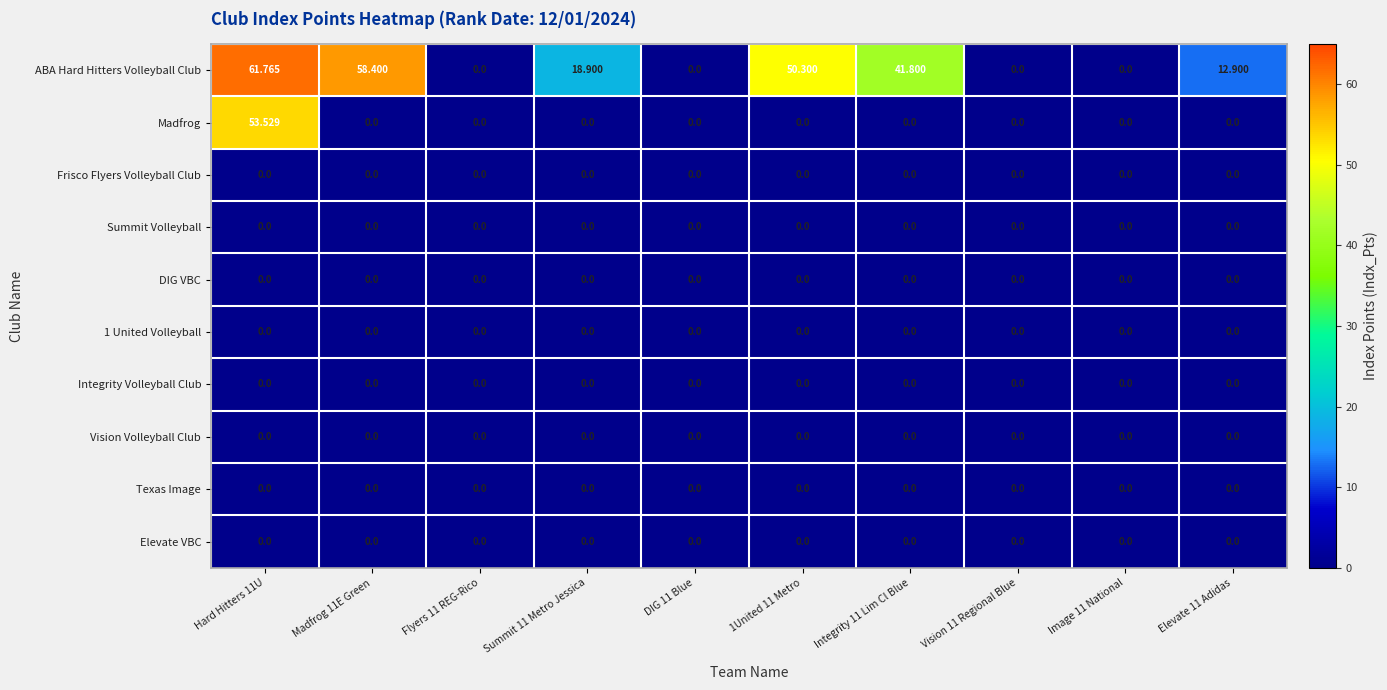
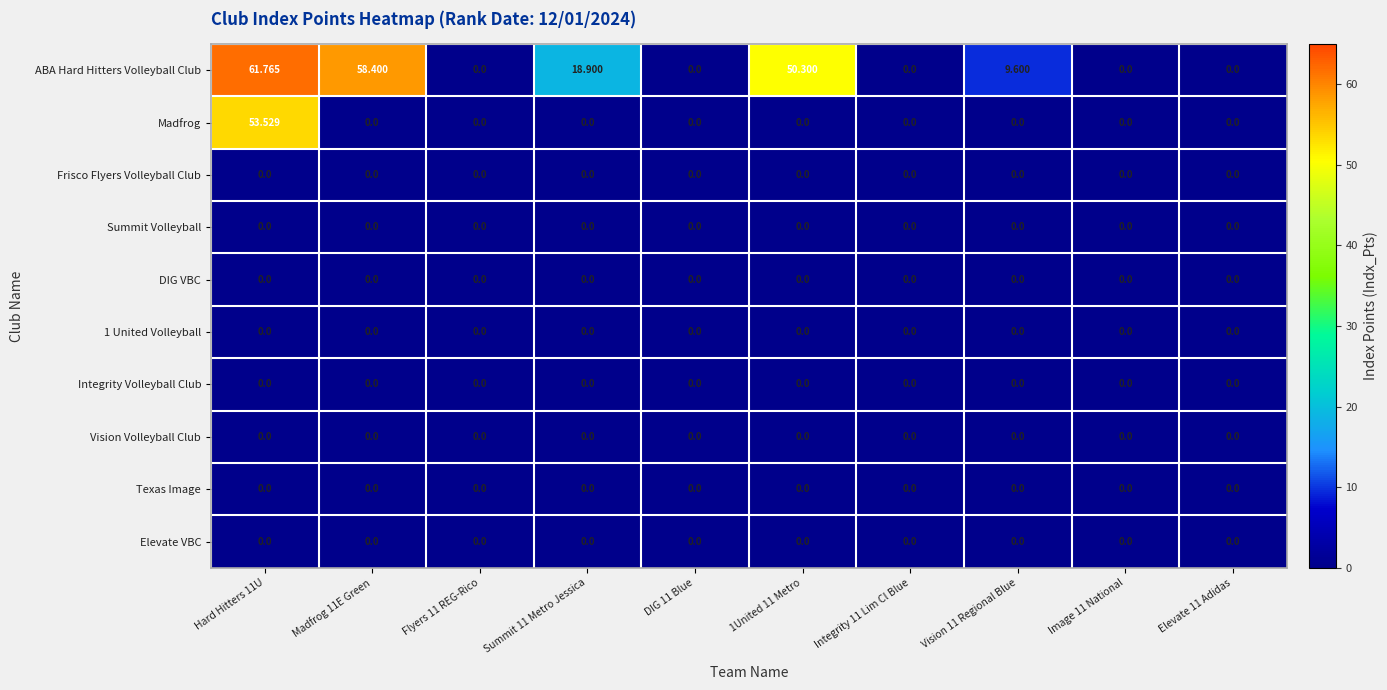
ABA Hard Hitters Volleyball Club, Integrity 11 Lim Cl Blue: 41.800 -> 0.0
ABA Hard Hitters Volleyball Club, Vision 11 Regional Blue: 0.0 -> 9.600
ABA Hard Hitters Volleyball Club, Elevate 11 Adidas: 12.900 -> 0.0
